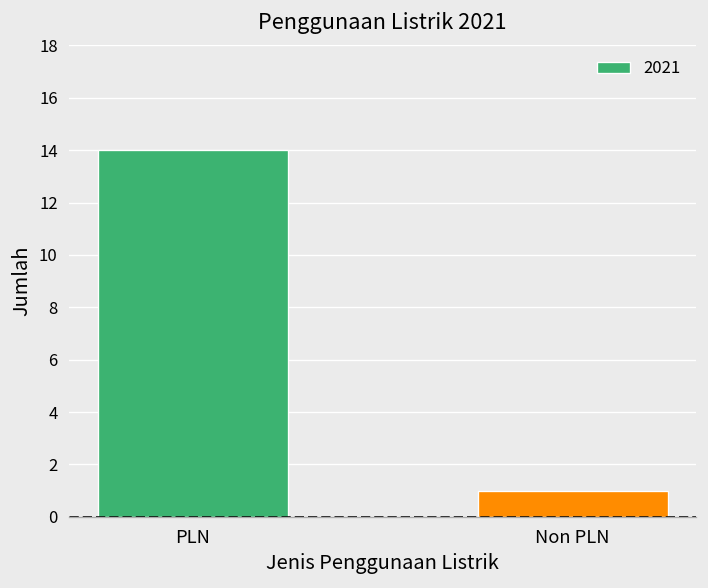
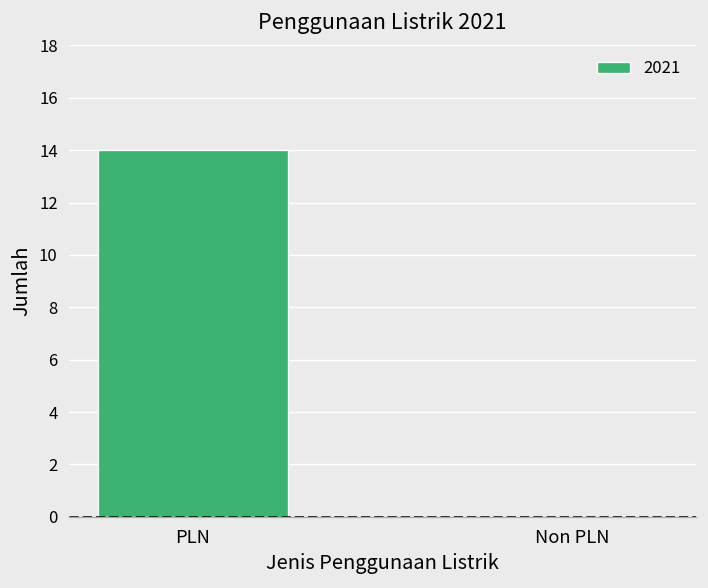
Non PLN: 1 -> 0
